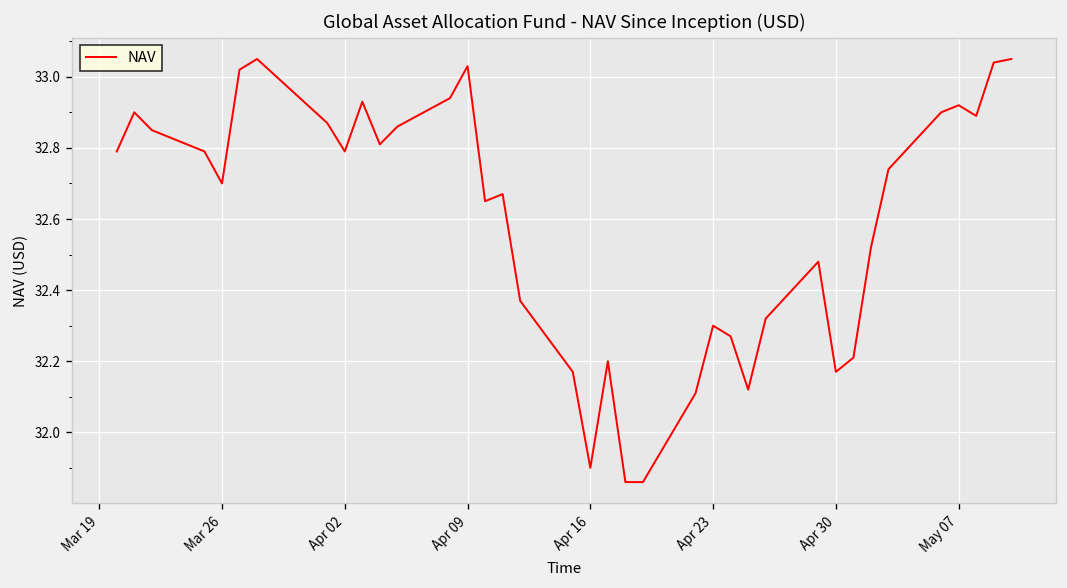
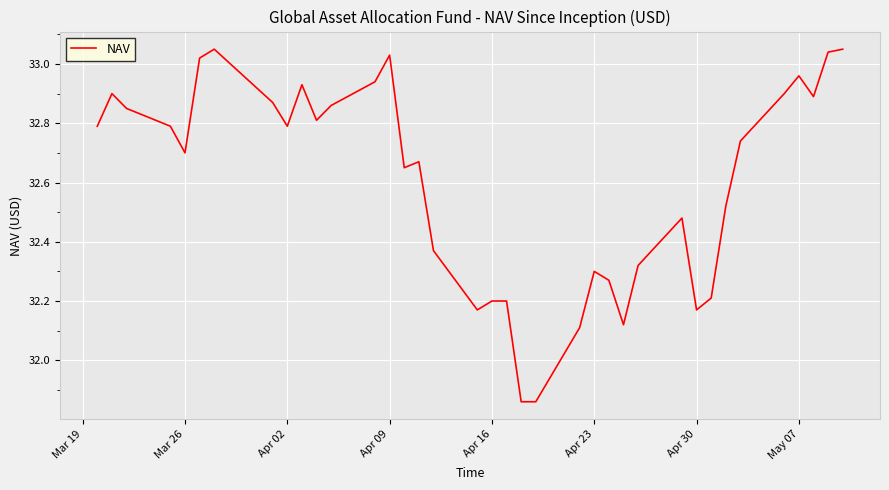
Apr 16: 31.9 -> 32.2
May 07: 32.92 -> 32.96
